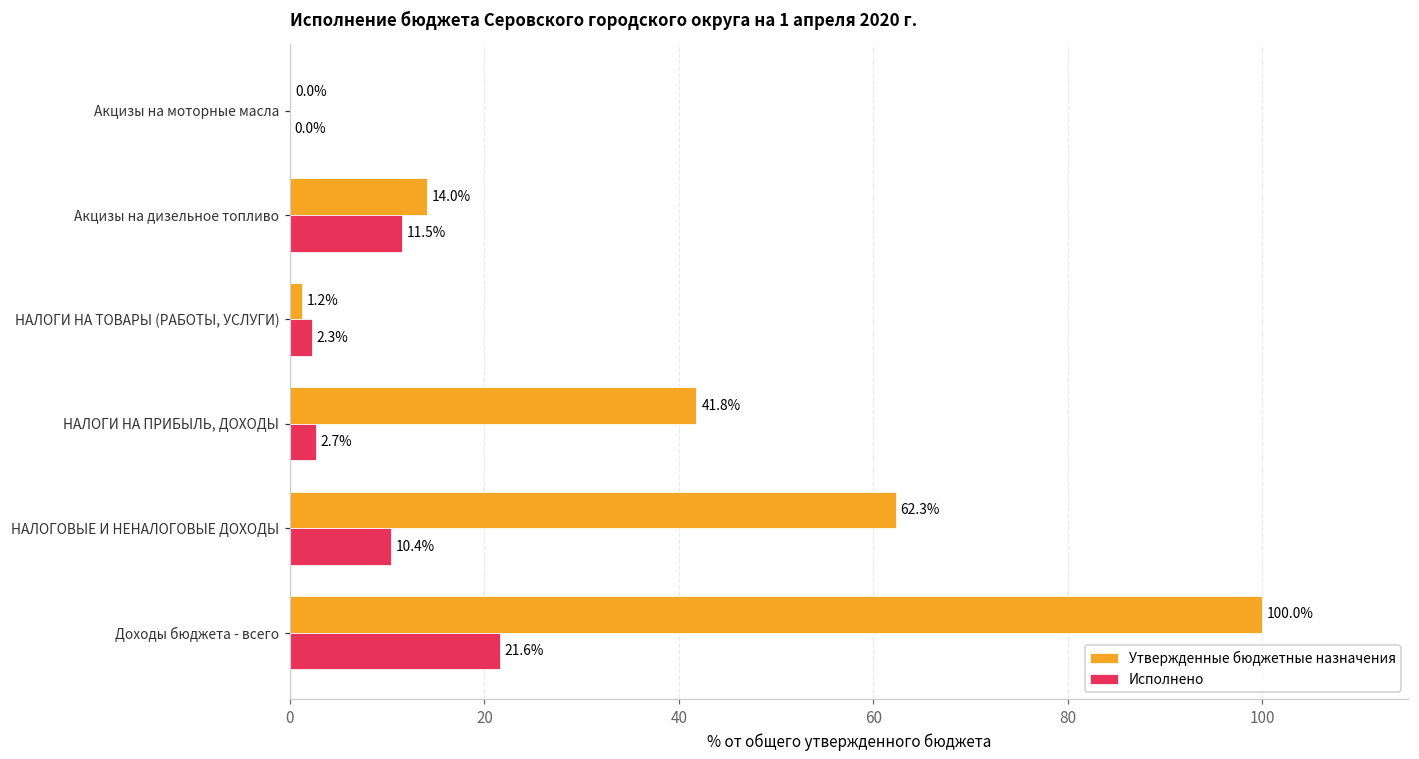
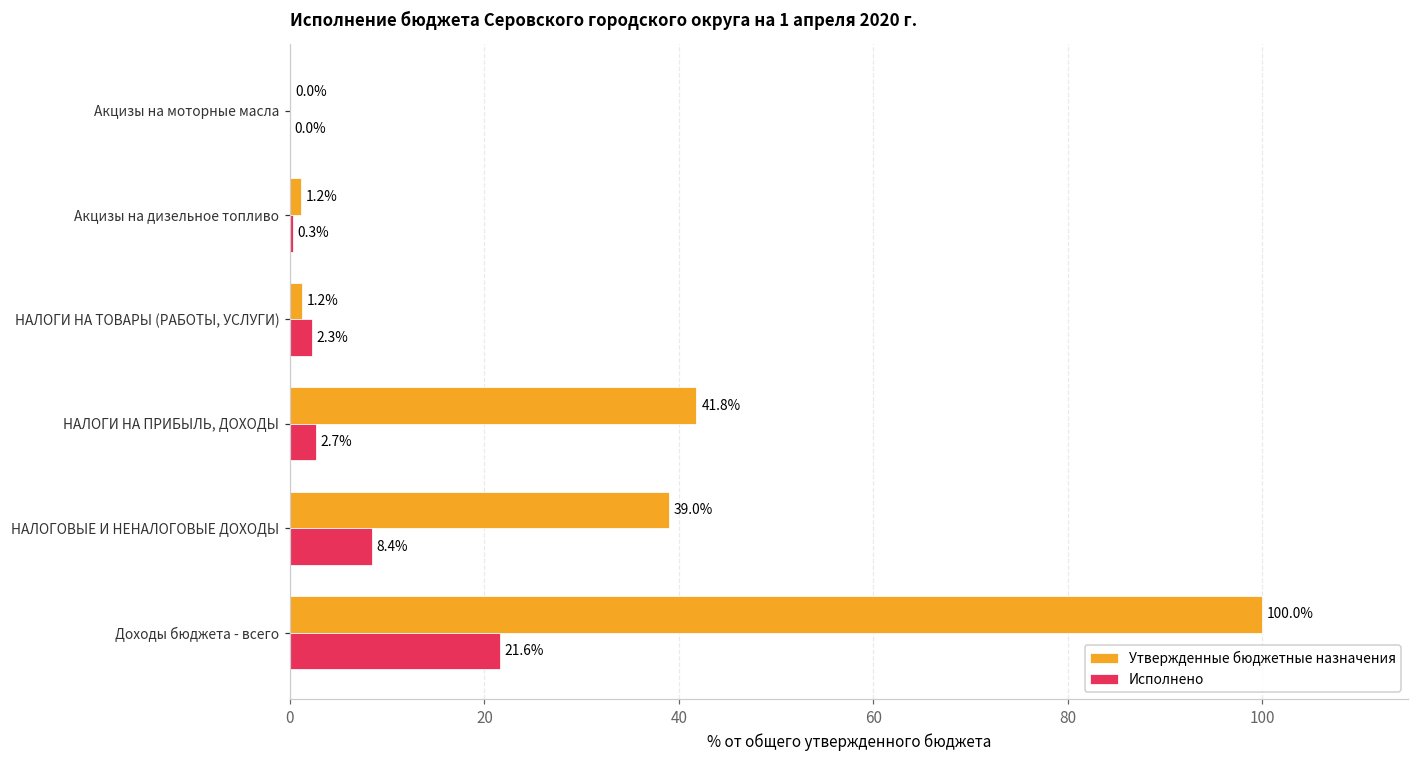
Утвержденные бюджетные назначения, Акцизы на дизельное топливо: 14.0% -> 1.2%
Исполнено, Акцизы на дизельное топливо: 11.5% -> 0.3%
Утвержденные бюджетные назначения, НАЛОГОВЫЕ И НЕНАЛОГОВЫЕ ДОХОДЫ: 62.3% -> 39.0%
Исполнено, НАЛОГОВЫЕ И НЕНАЛОГОВЫЕ ДОХОДЫ: 10.4% -> 8.4%
